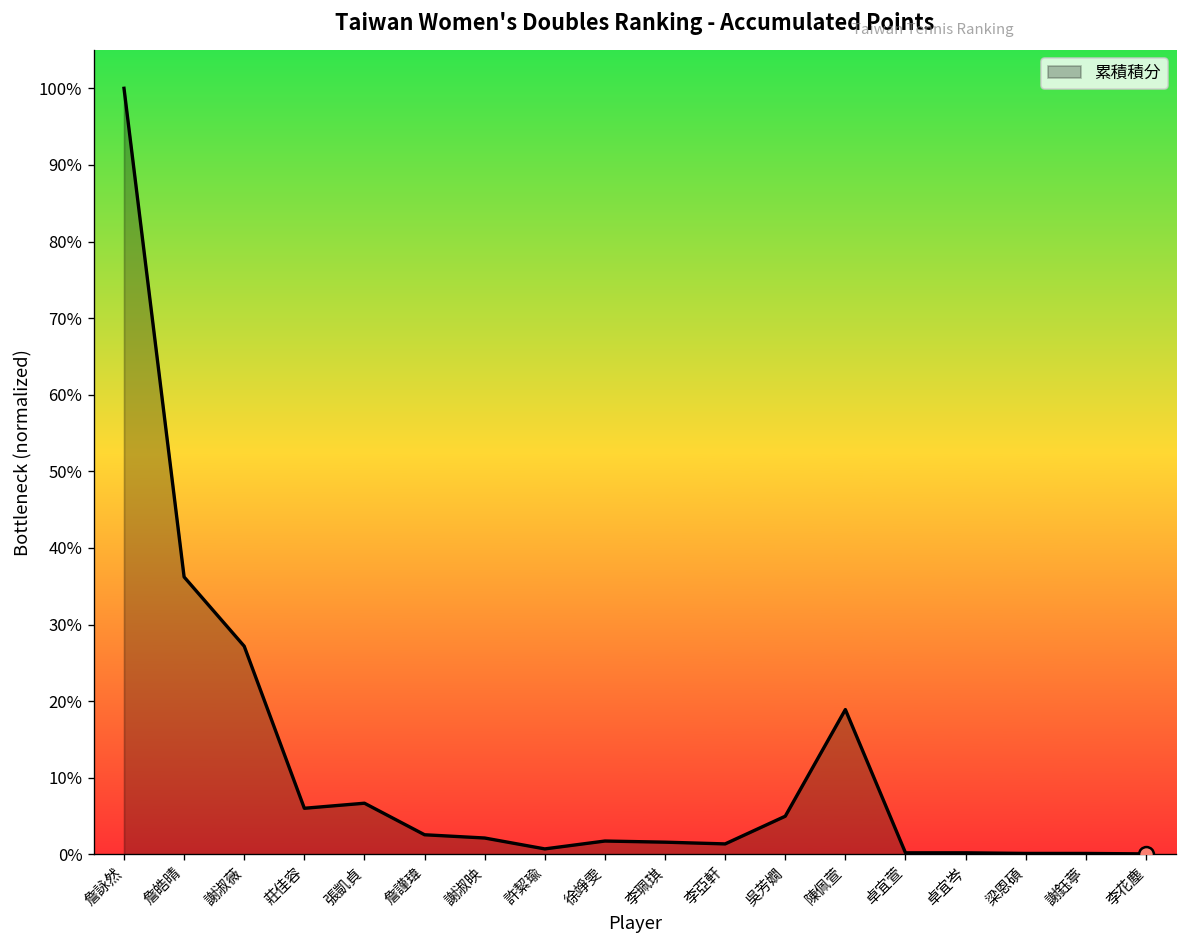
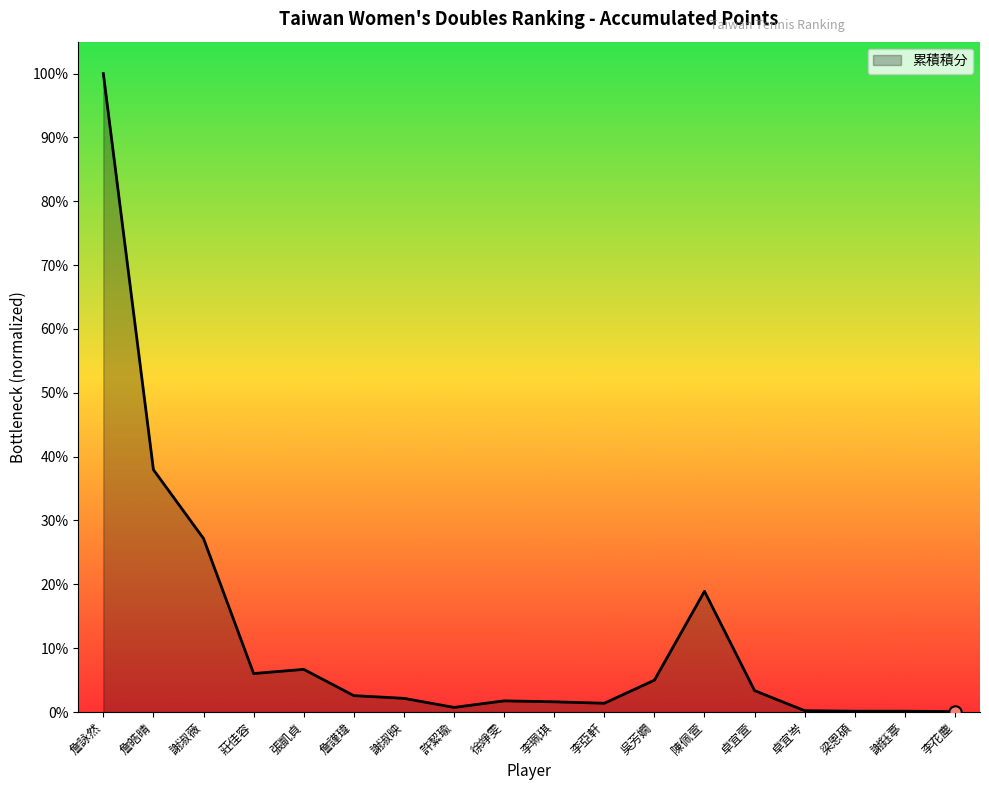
累積積分, 詹皓晴: 36% -> 38%
累積積分, 卓宜萱: 0% -> 3%
